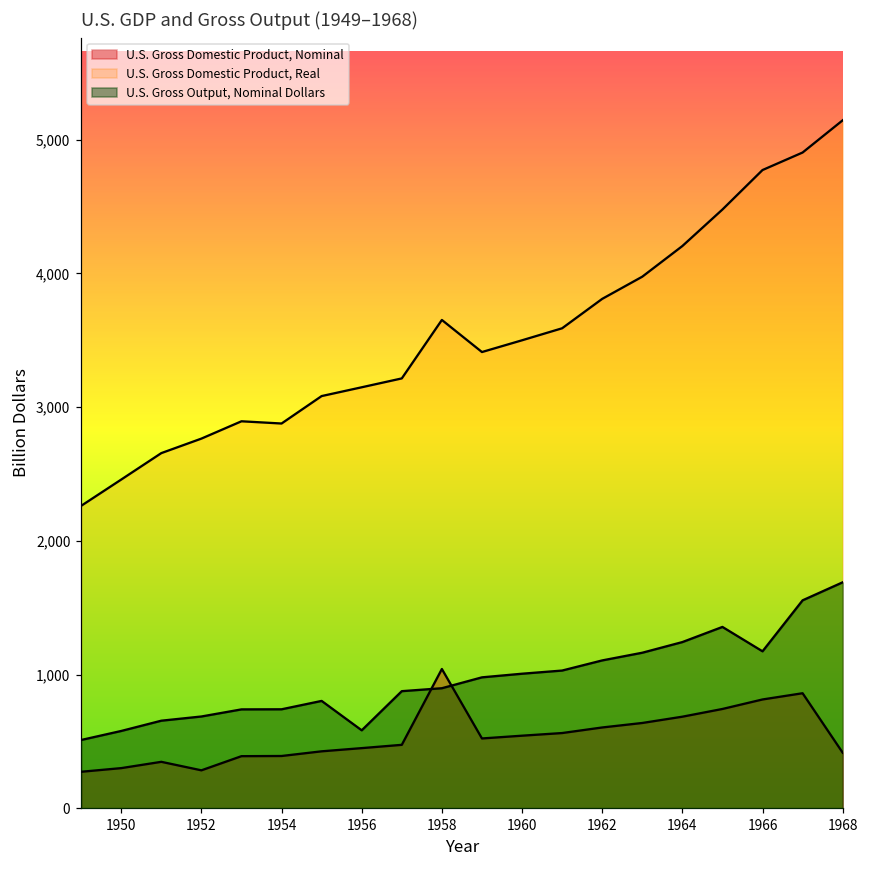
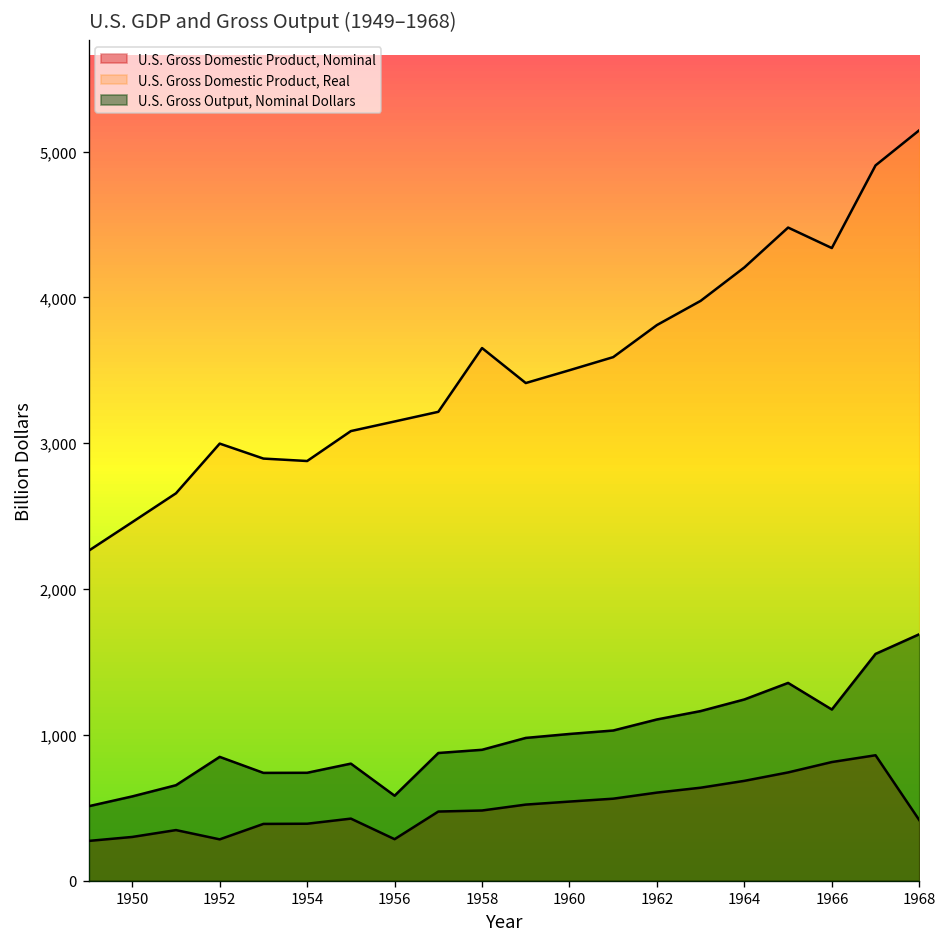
U.S. Gross Domestic Product, Real, 1952: 2,760 -> 3,000
U.S. Gross Output, Nominal Dollars, 1952: 690 -> 850
U.S. Gross Domestic Product, Nominal, 1956: 450 -> 280
U.S. Gross Domestic Product, Nominal, 1958: 1,040 -> 480
U.S. Gross Domestic Product, Real, 1966: 4,770 -> 4,340
